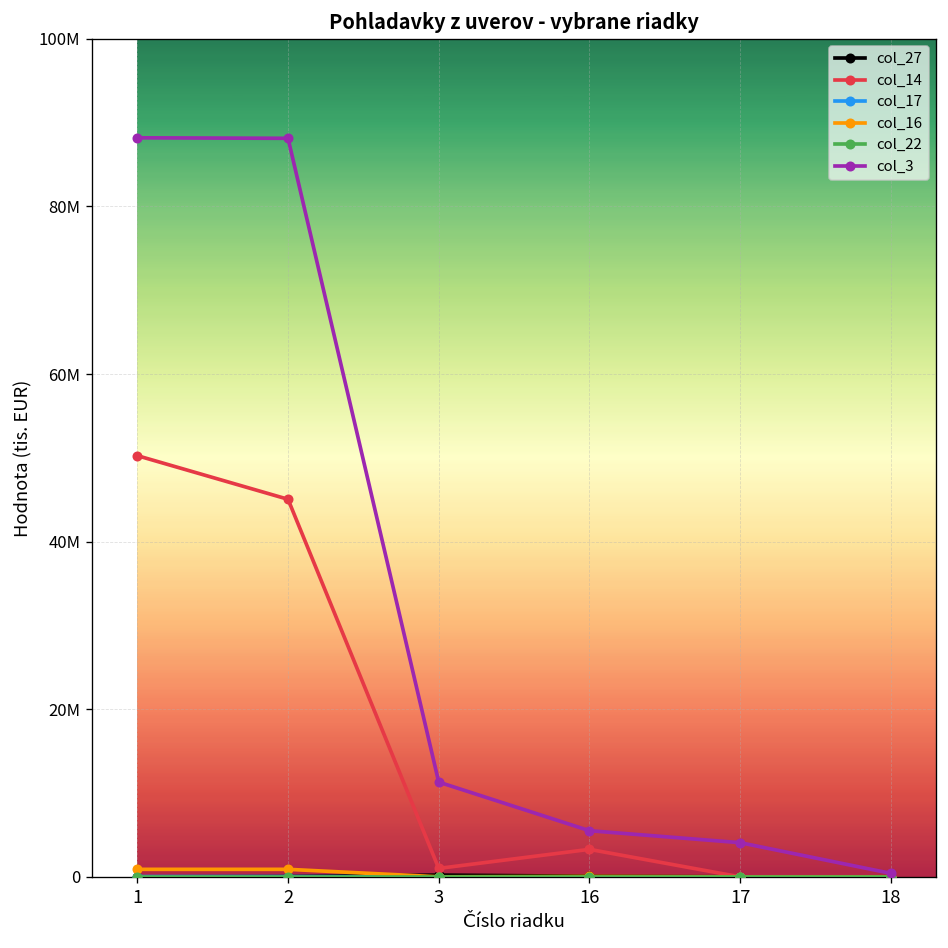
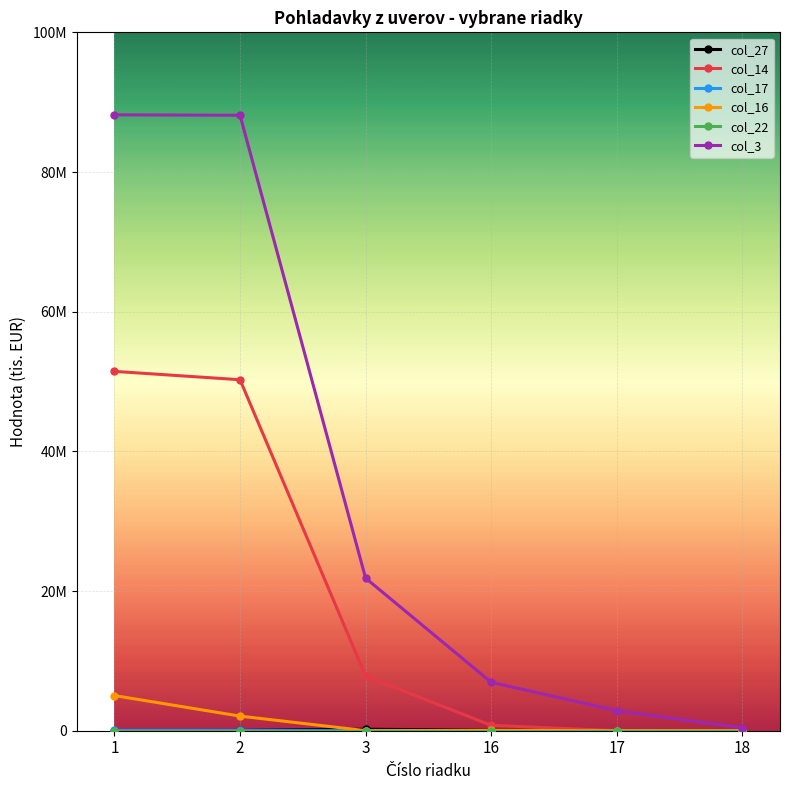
col_14, 1: 50000000 -> 51000000
col_16, 1: 1000000 -> 5000000
col_14, 2: 45000000 -> 50000000
col_16, 2: 1000000 -> 2000000
col_14, 3: 1000000 -> 8000000
col_3, 3: 11000000 -> 22000000
col_14, 16: 3000000 -> 1000000
col_3, 16: 6000000 -> 7000000
col_3, 17: 4000000 -> 3000000
